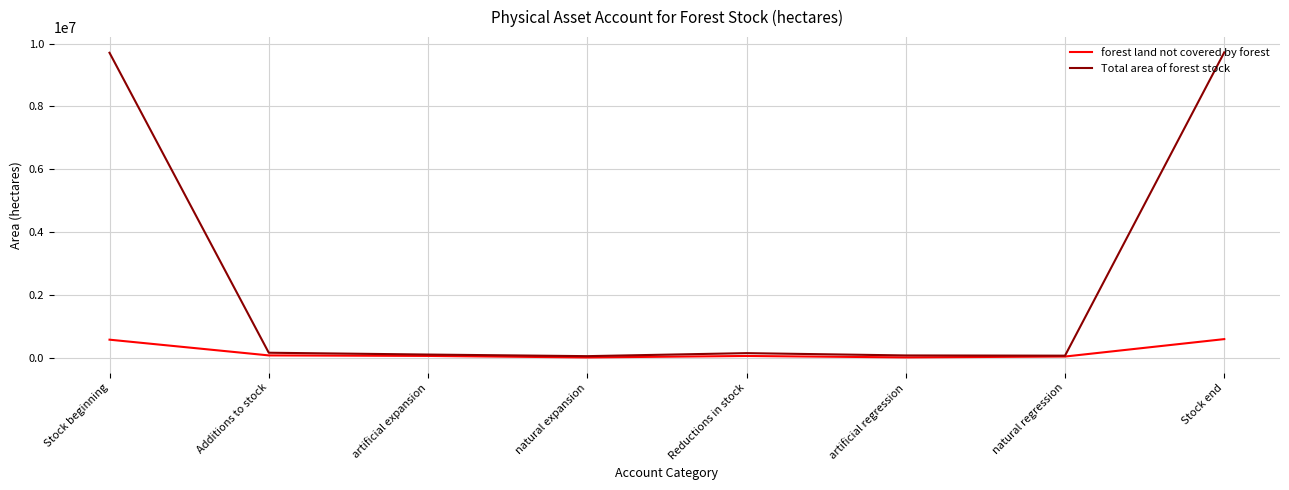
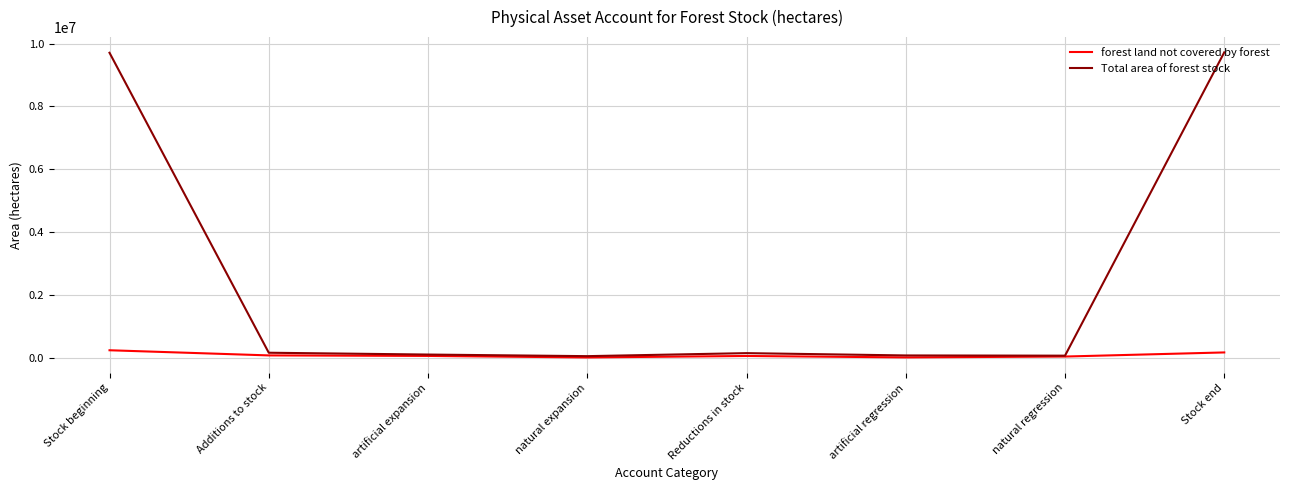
forest land not covered by forest, Stock beginning: 600000 -> 200000
forest land not covered by forest, Stock end: 600000 -> 200000
